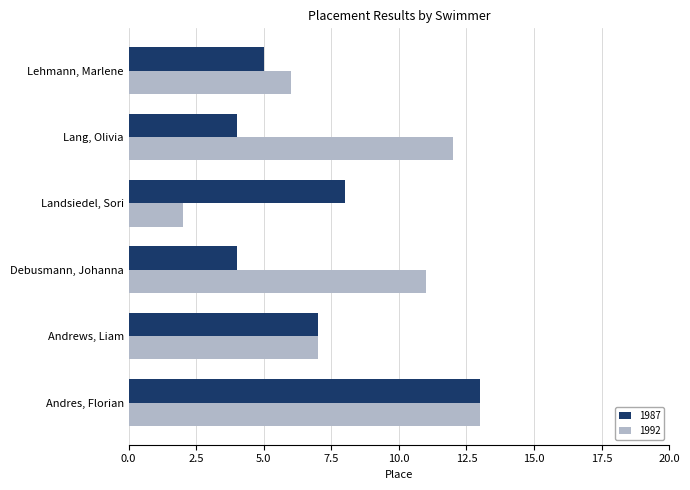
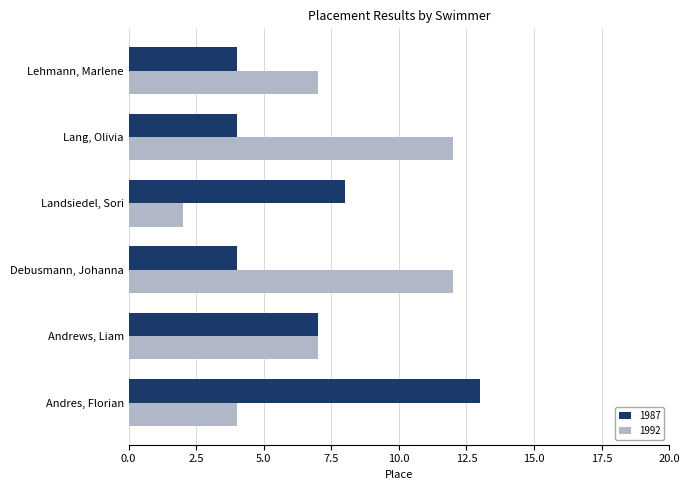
1987, Lehmann, Marlene: 5 -> 4
1992, Lehmann, Marlene: 6 -> 7
1992, Debusmann, Johanna: 11 -> 12
1992, Andres, Florian: 13 -> 4
